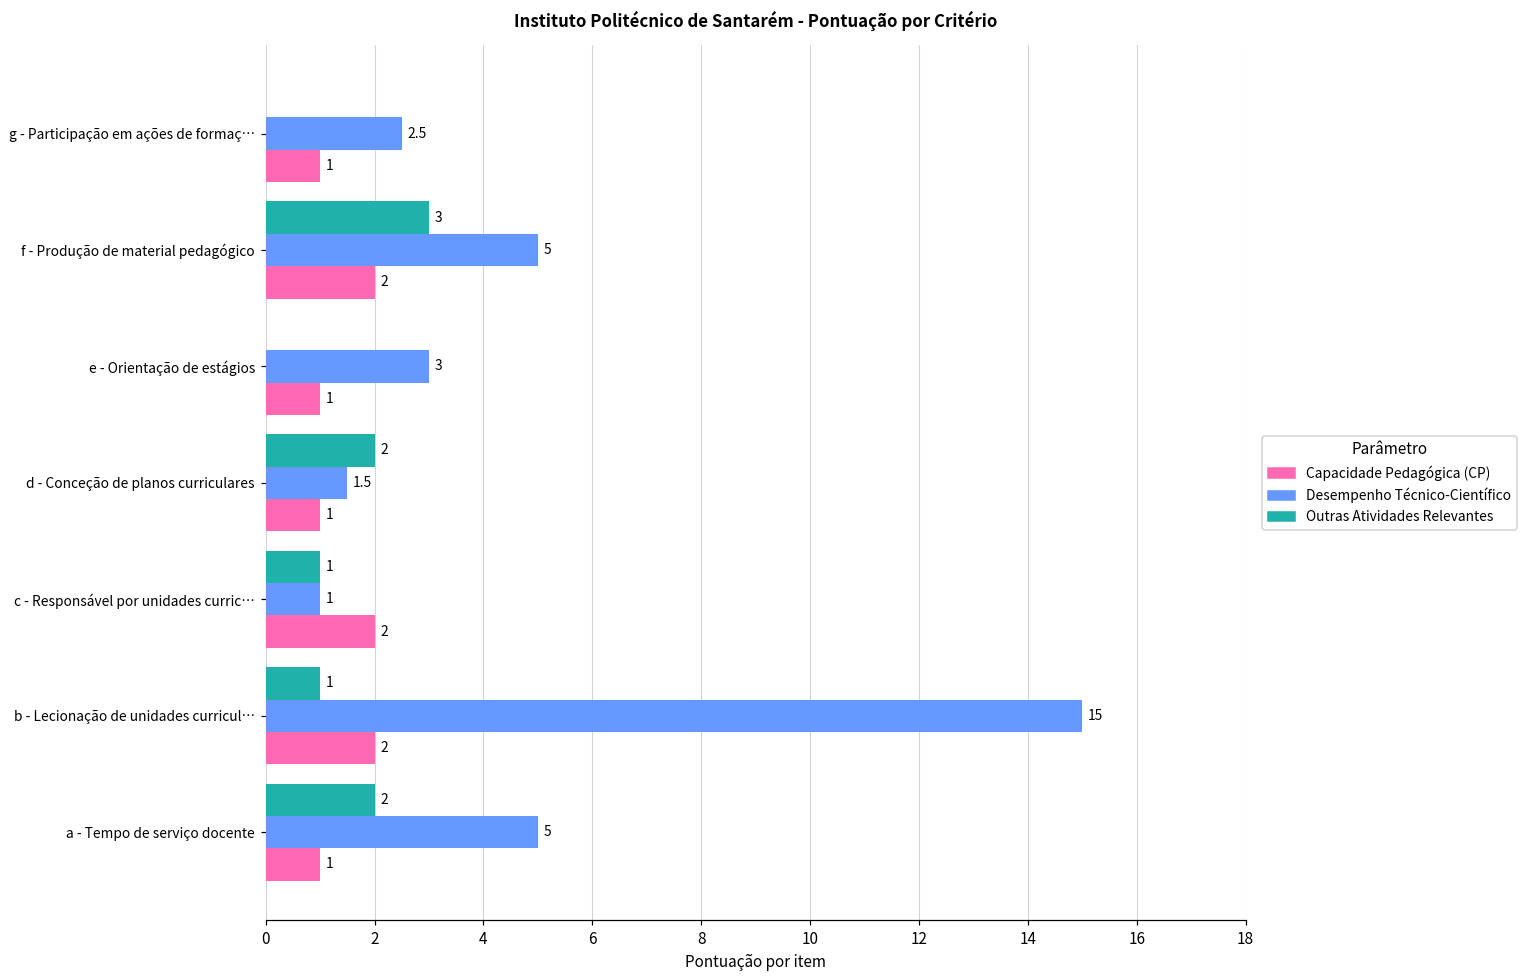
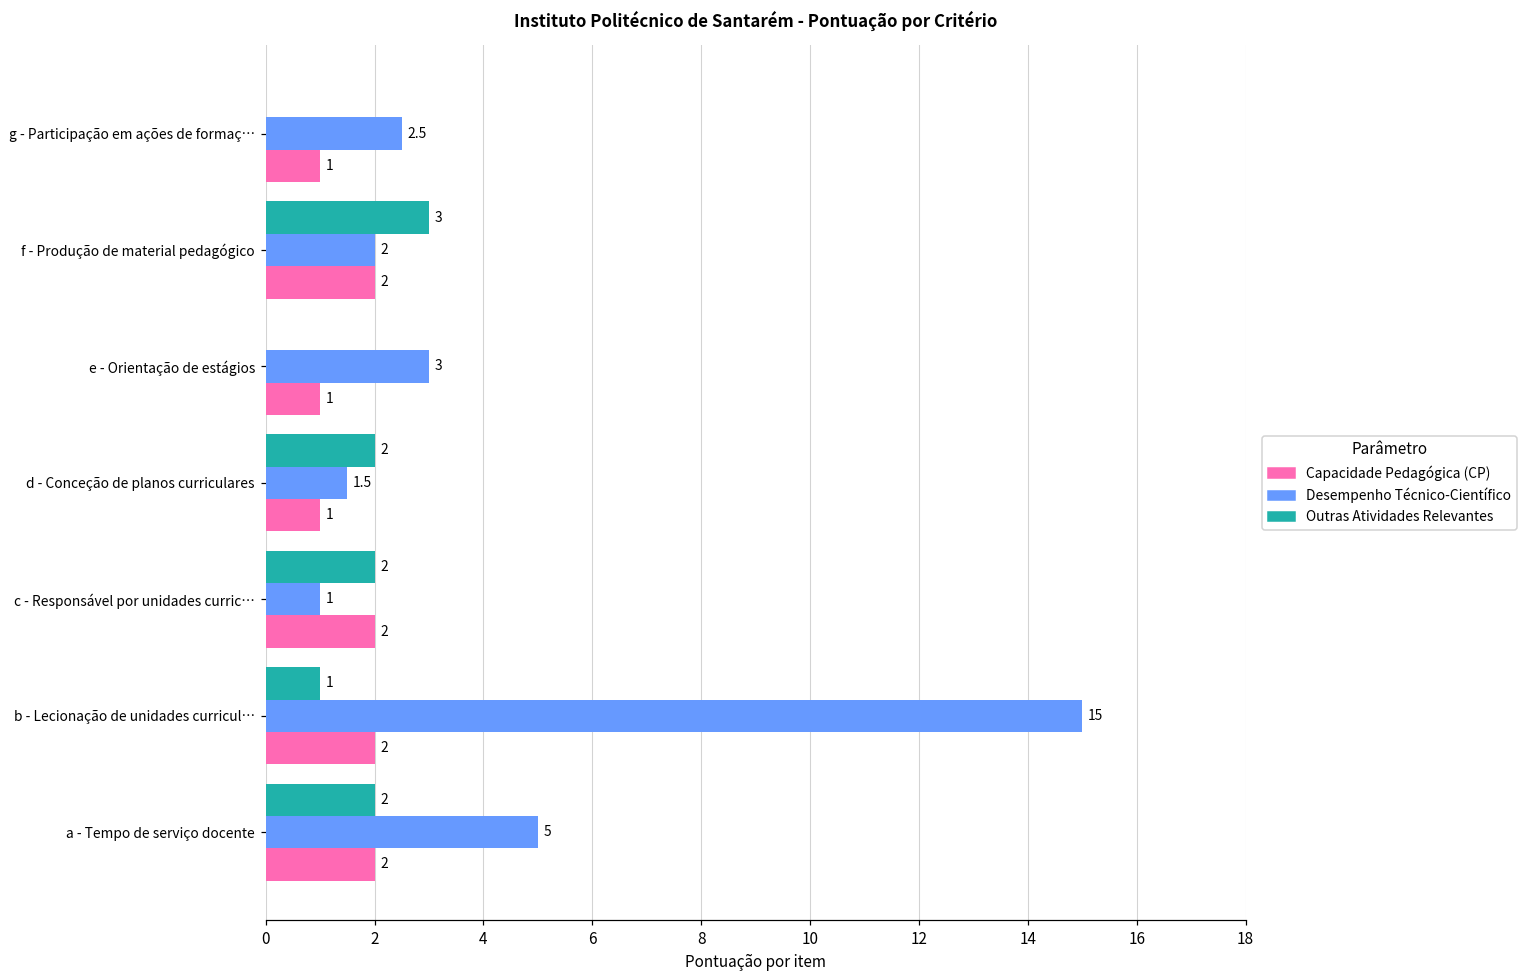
Desempenho Técnico-Científico, f - Produção de material pedagógico: 5 -> 2
Outras Atividades Relevantes, c - Responsável por unidades curric…: 1 -> 2
Capacidade Pedagógica (CP), a - Tempo de serviço docente: 1 -> 2
